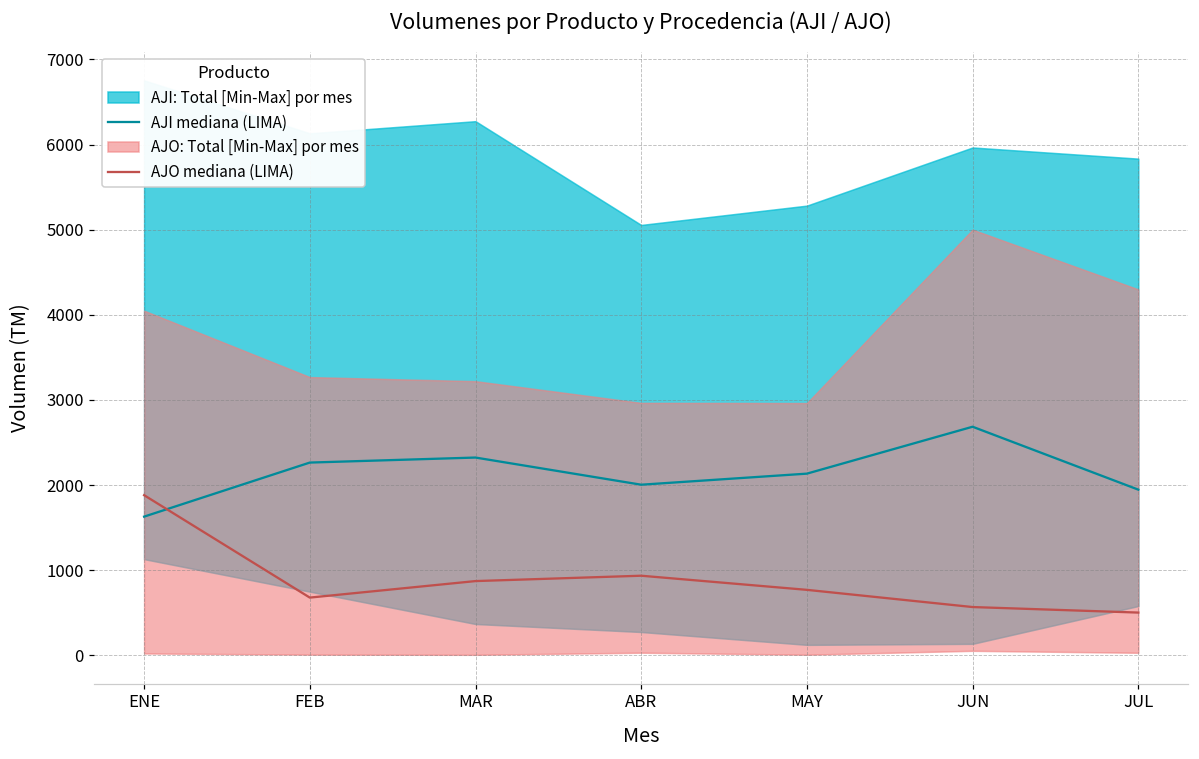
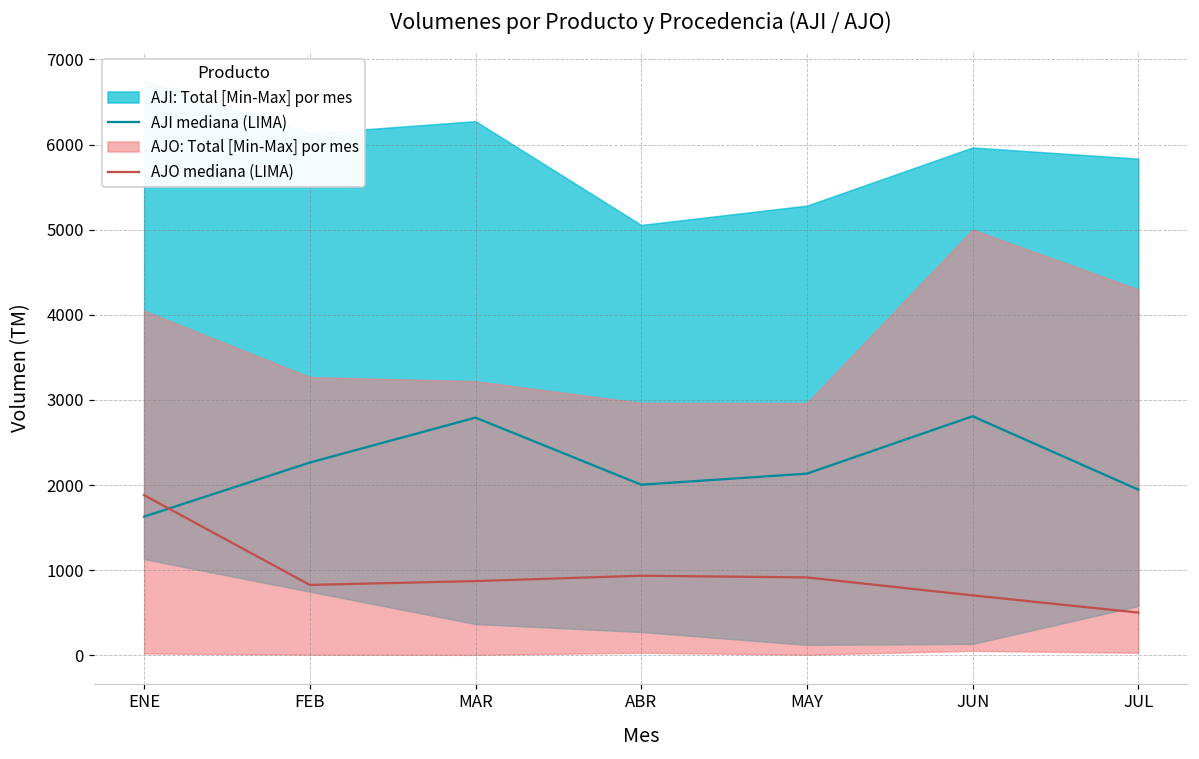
AJO mediana (LIMA), FEB: 700 -> 800
AJI mediana (LIMA), MAR: 2300 -> 2800
AJO mediana (LIMA), MAY: 800 -> 900
AJI mediana (LIMA), JUN: 2700 -> 2800
AJO mediana (LIMA), JUN: 600 -> 700
